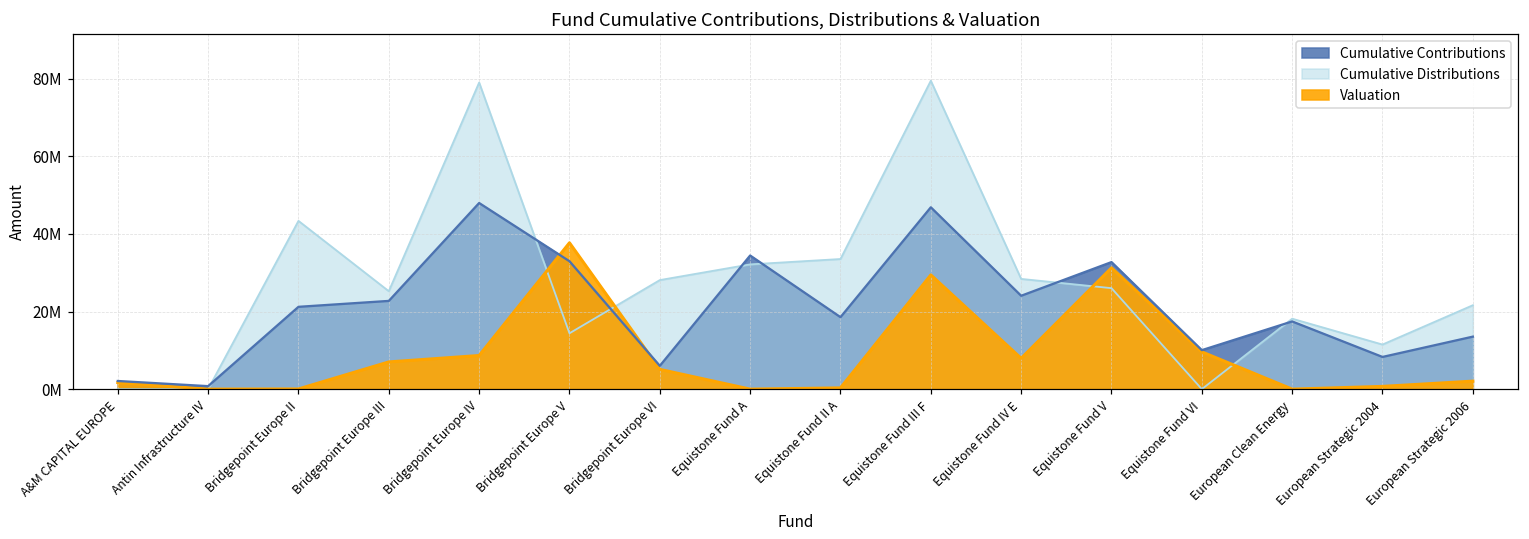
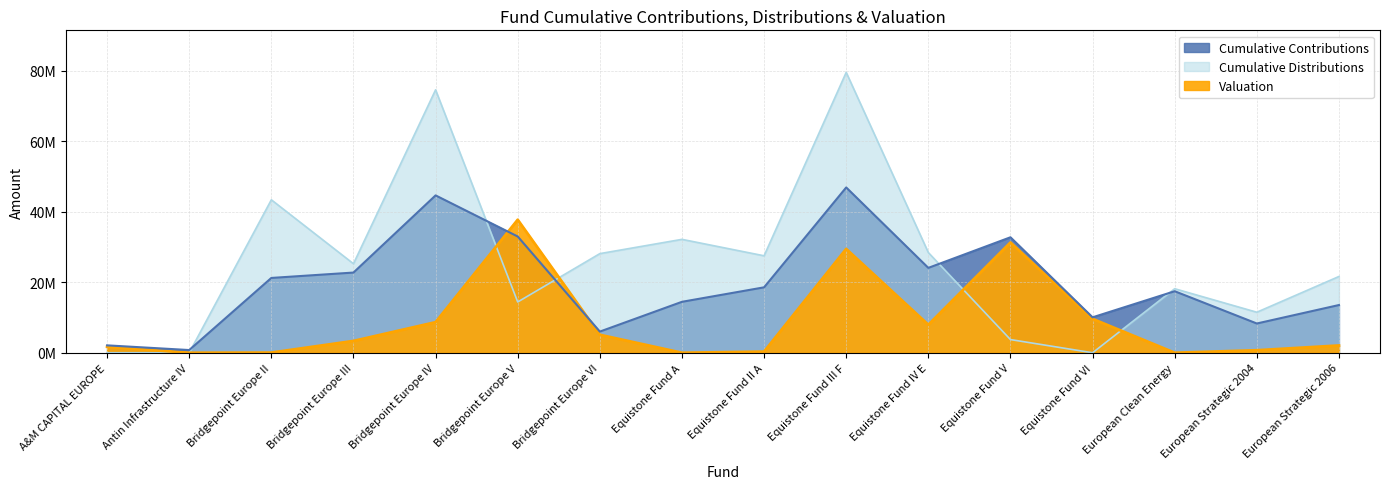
Valuation, Bridgepoint Europe III: 7000000 -> 3000000
Cumulative Contributions, Bridgepoint Europe IV: 48000000 -> 45000000
Cumulative Distributions, Bridgepoint Europe IV: 79000000 -> 75000000
Cumulative Contributions, Equistone Fund A: 34000000 -> 14000000
Cumulative Distributions, Equistone Fund II A: 34000000 -> 27000000
Cumulative Distributions, Equistone Fund V: 26000000 -> 4000000
